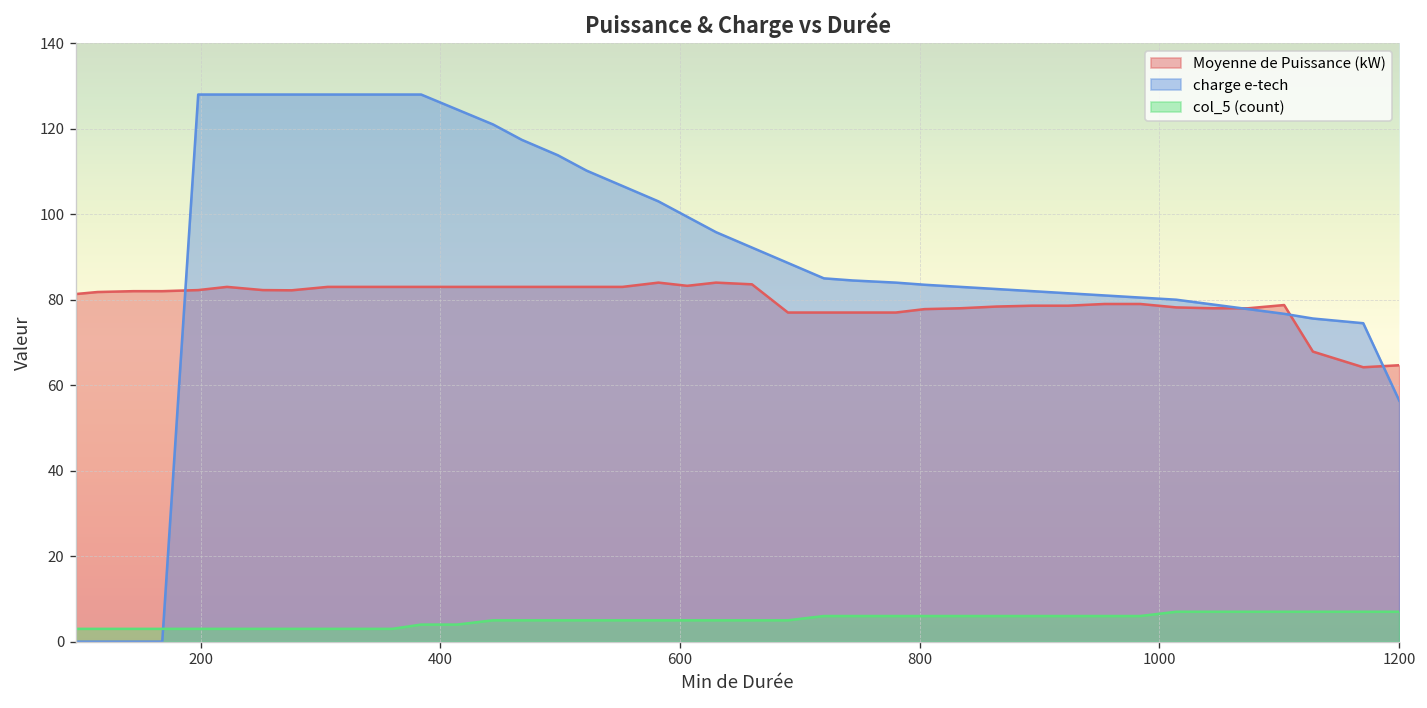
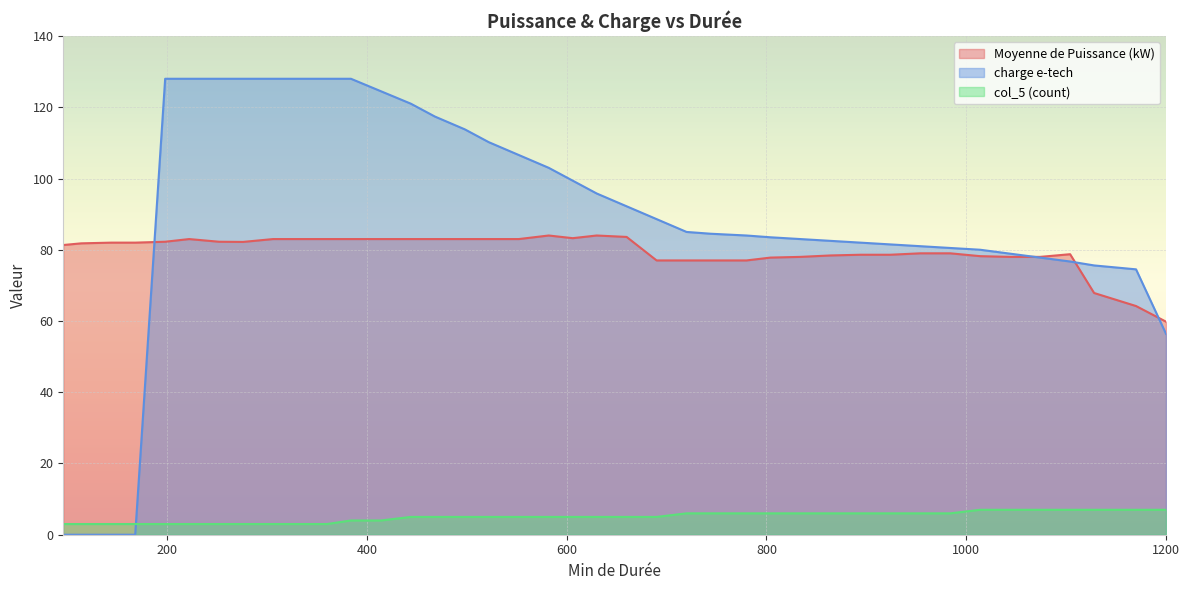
Moyenne de Puissance (kW), 1200: 65 -> 60
